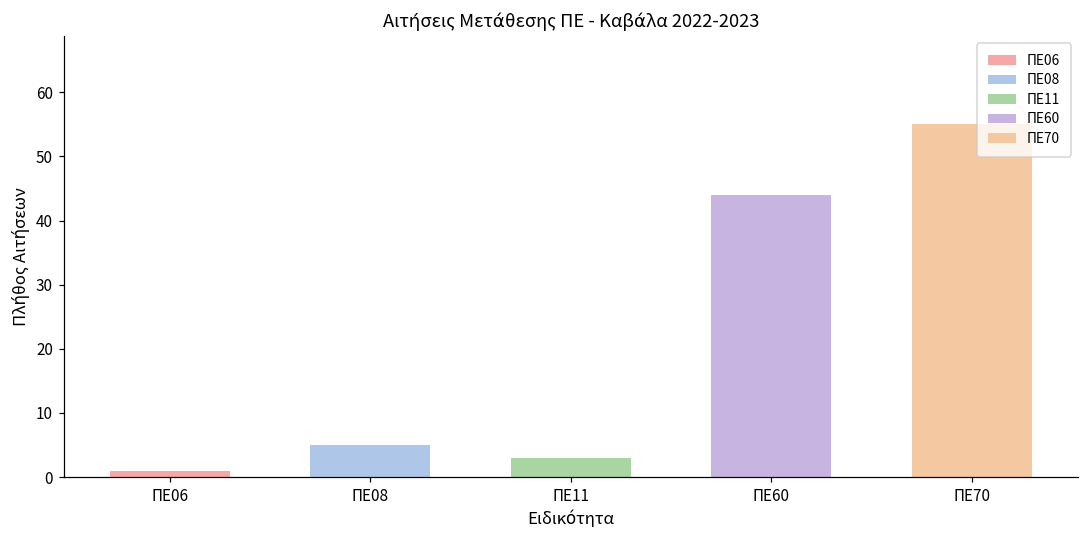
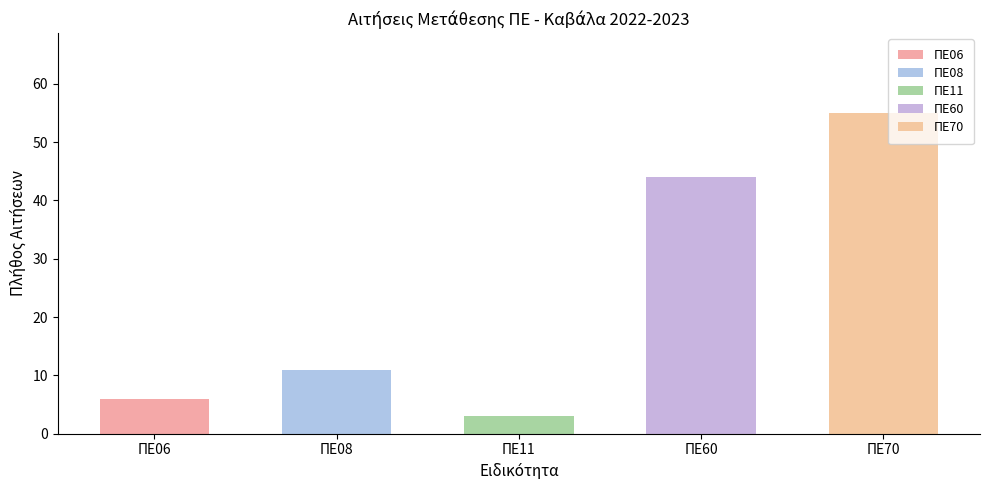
ΠΕ06: 1 -> 6
ΠΕ08: 5 -> 11
